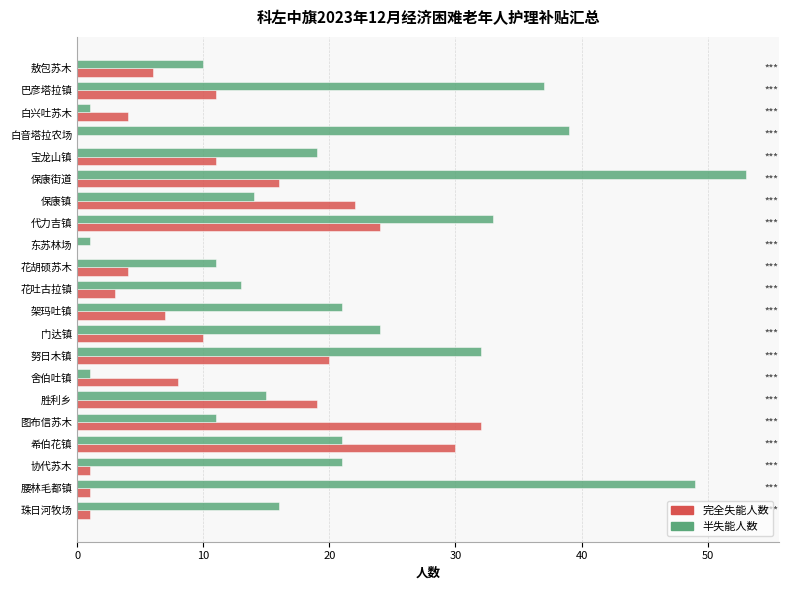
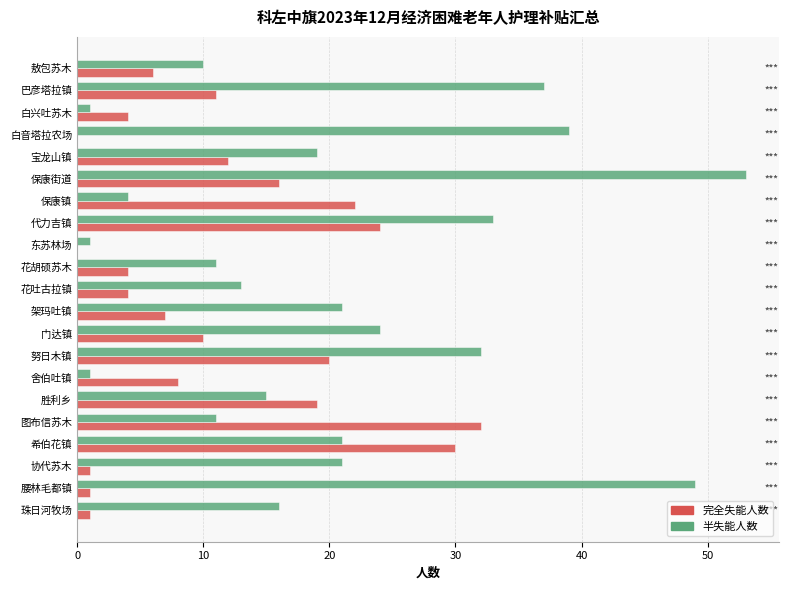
完全失能人数, 宝龙山镇: 11 -> 12
半失能人数, 保康镇: 14 -> 4
完全失能人数, 花吐古拉镇: 3 -> 4
